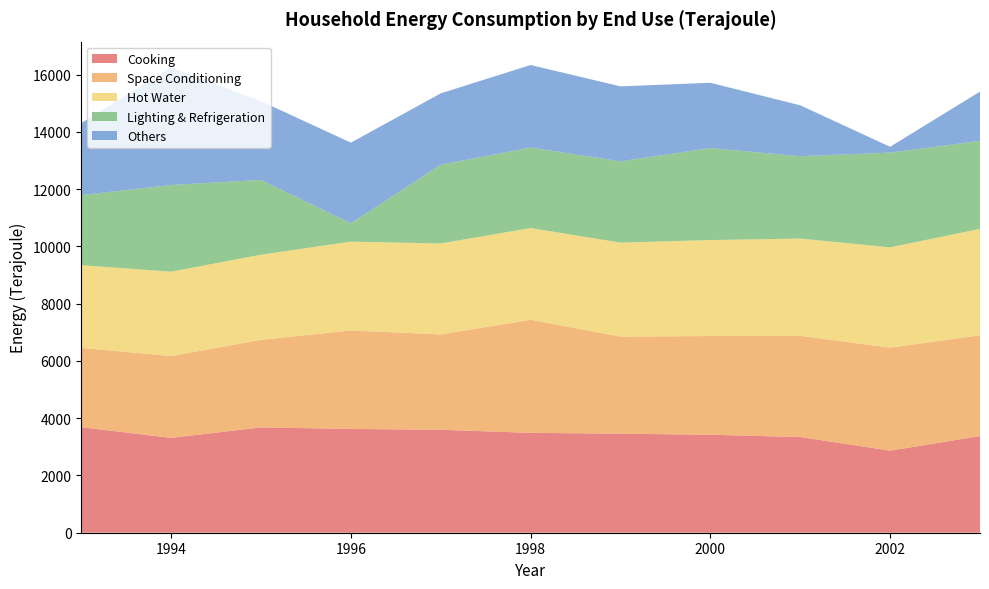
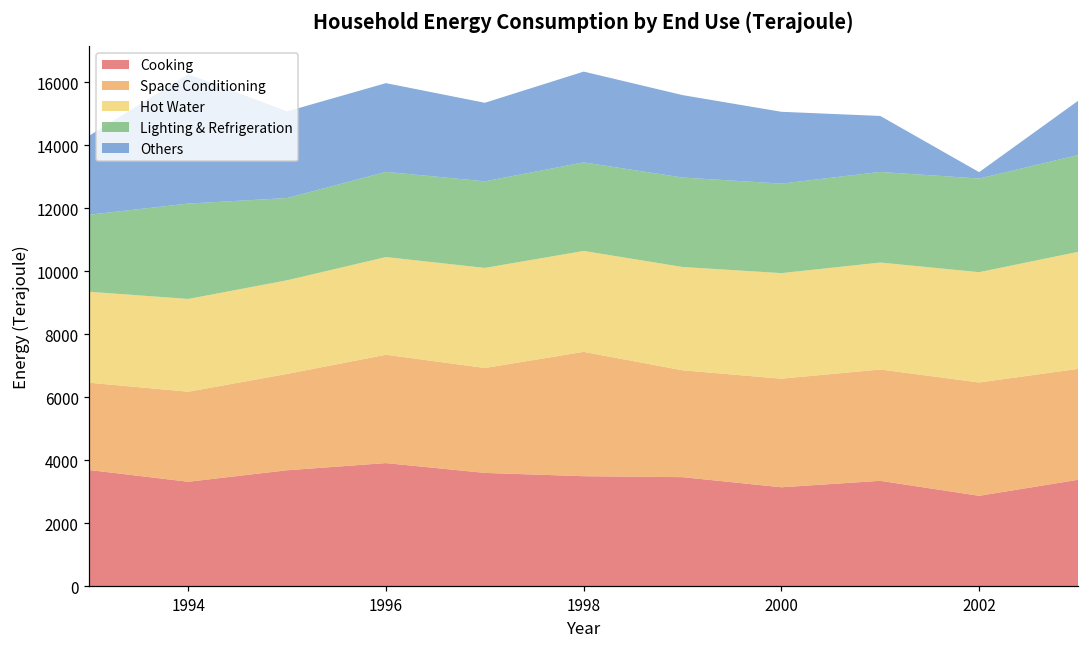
Cooking, 1996: 3600 -> 3900
Lighting & Refrigeration, 1996: 600 -> 2700
Cooking, 2000: 3400 -> 3100
Lighting & Refrigeration, 2000: 3200 -> 2800
Lighting & Refrigeration, 2002: 3300 -> 3000
